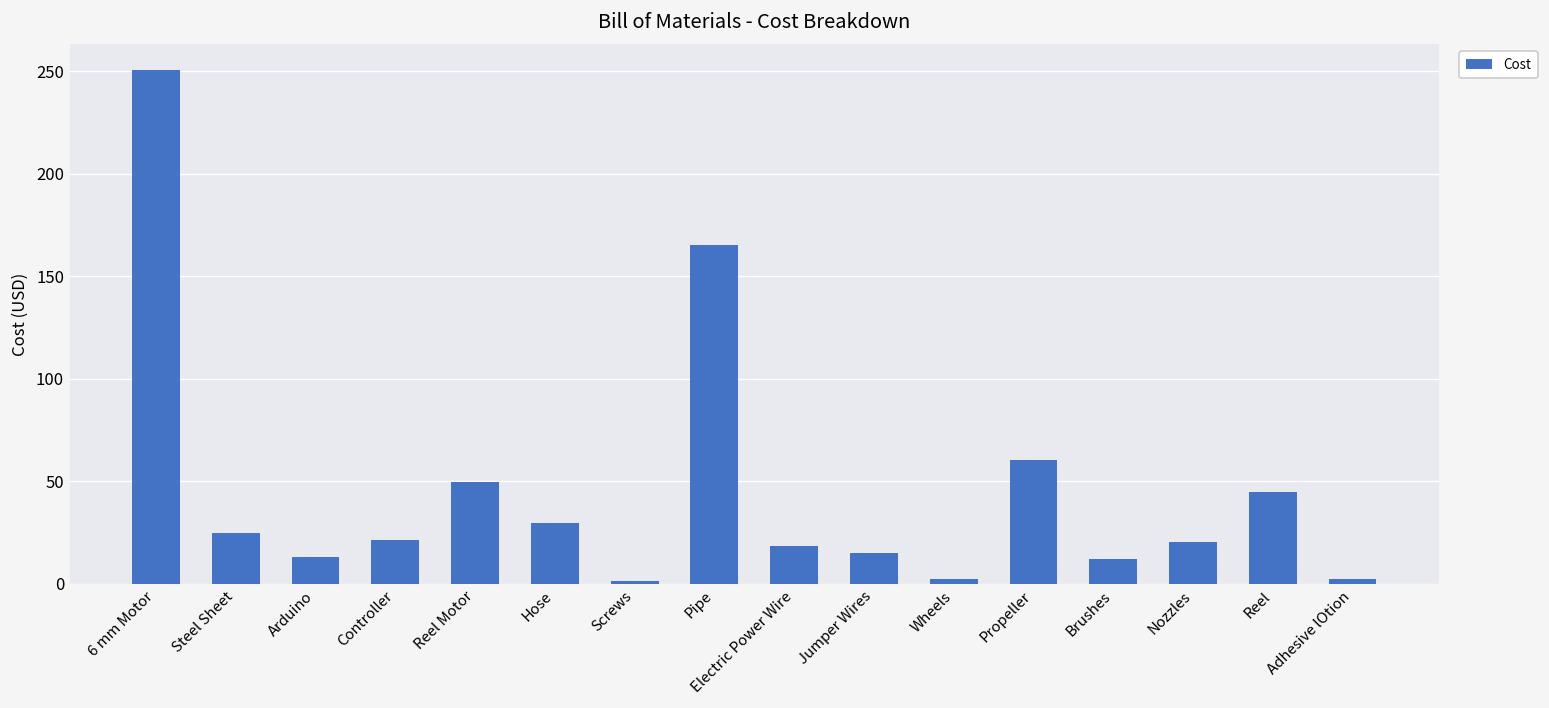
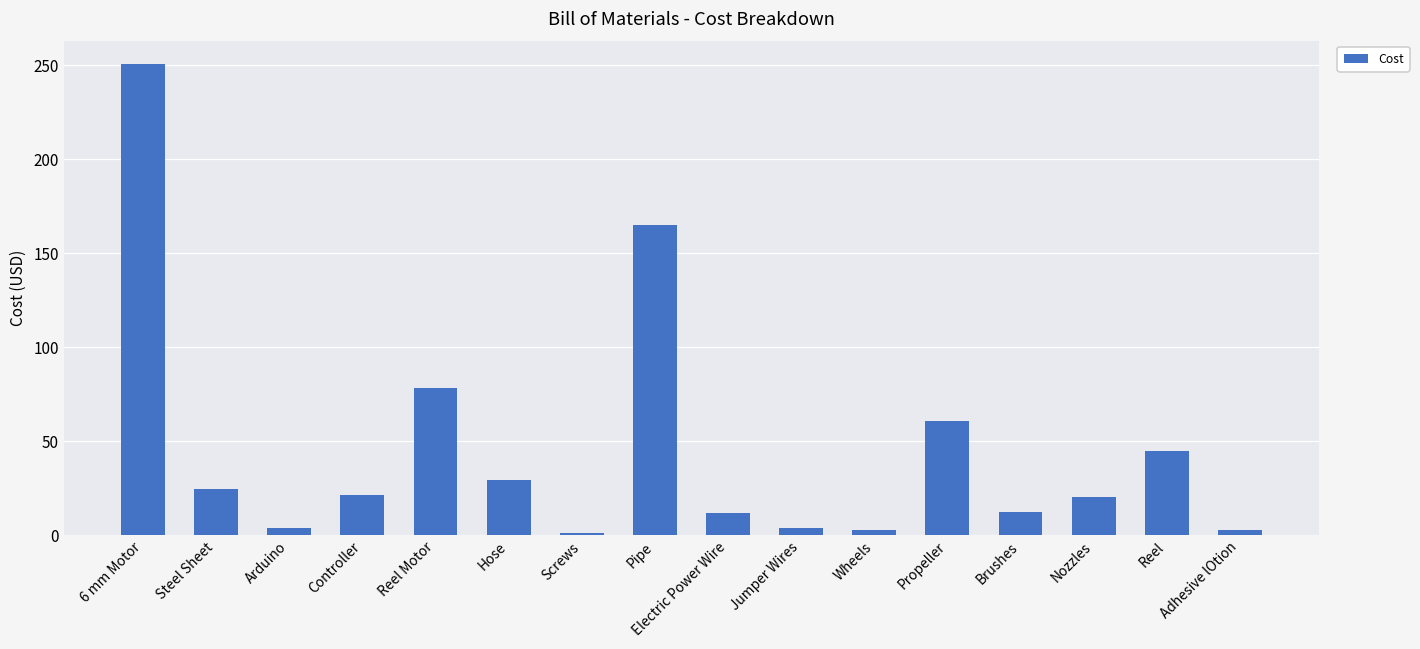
Arduino: 13 -> 3
Reel Motor: 50 -> 78
Electric Power Wire: 19 -> 12
Jumper Wires: 15 -> 4
